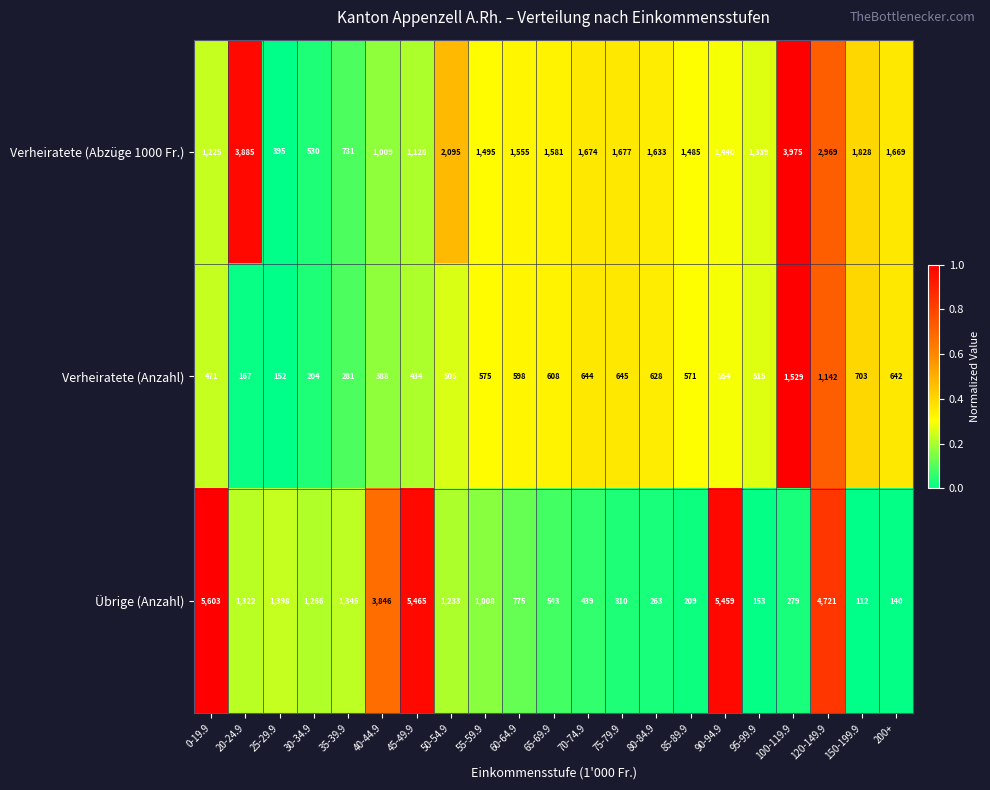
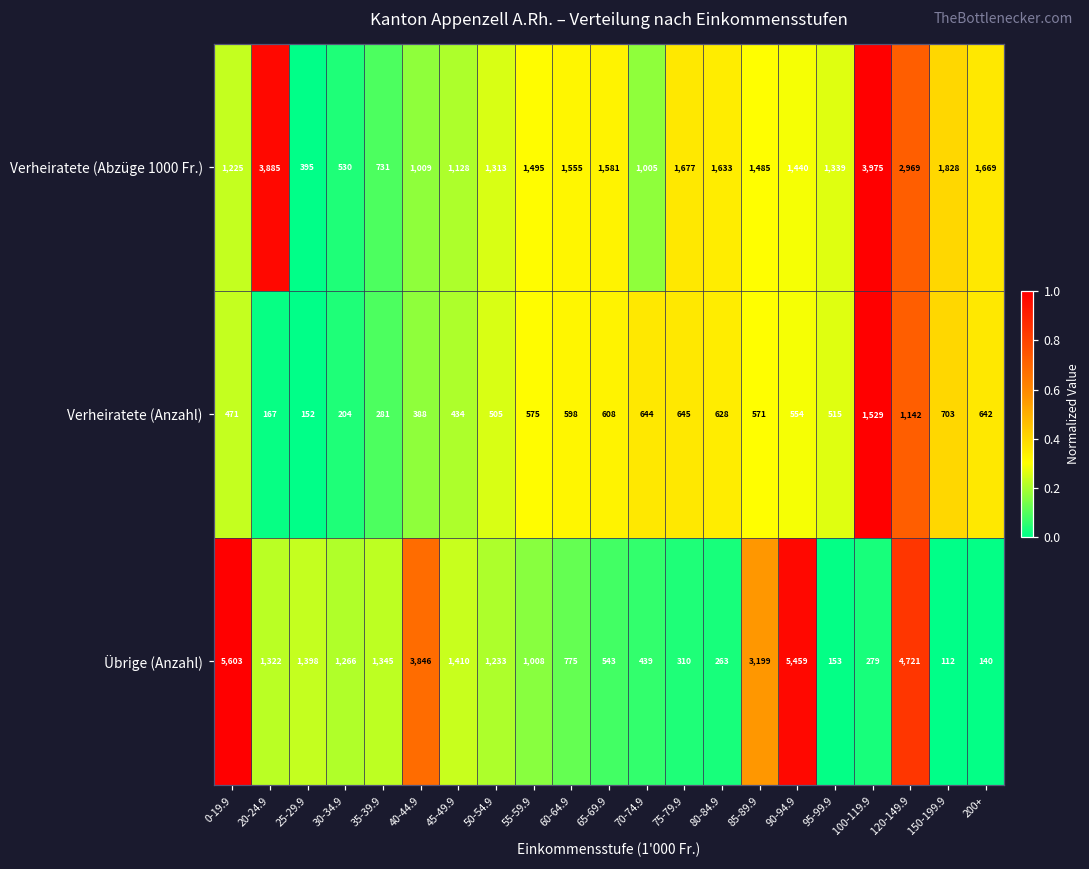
Verheiratete (Abzüge 1000 Fr.), 50-54.9: 2,095 -> 1,313
Verheiratete (Abzüge 1000 Fr.), 70-74.9: 1,674 -> 1,005
Übrige (Anzahl), 45-49.9: 5,465 -> 1,410
Übrige (Anzahl), 85-89.9: 209 -> 3,199
